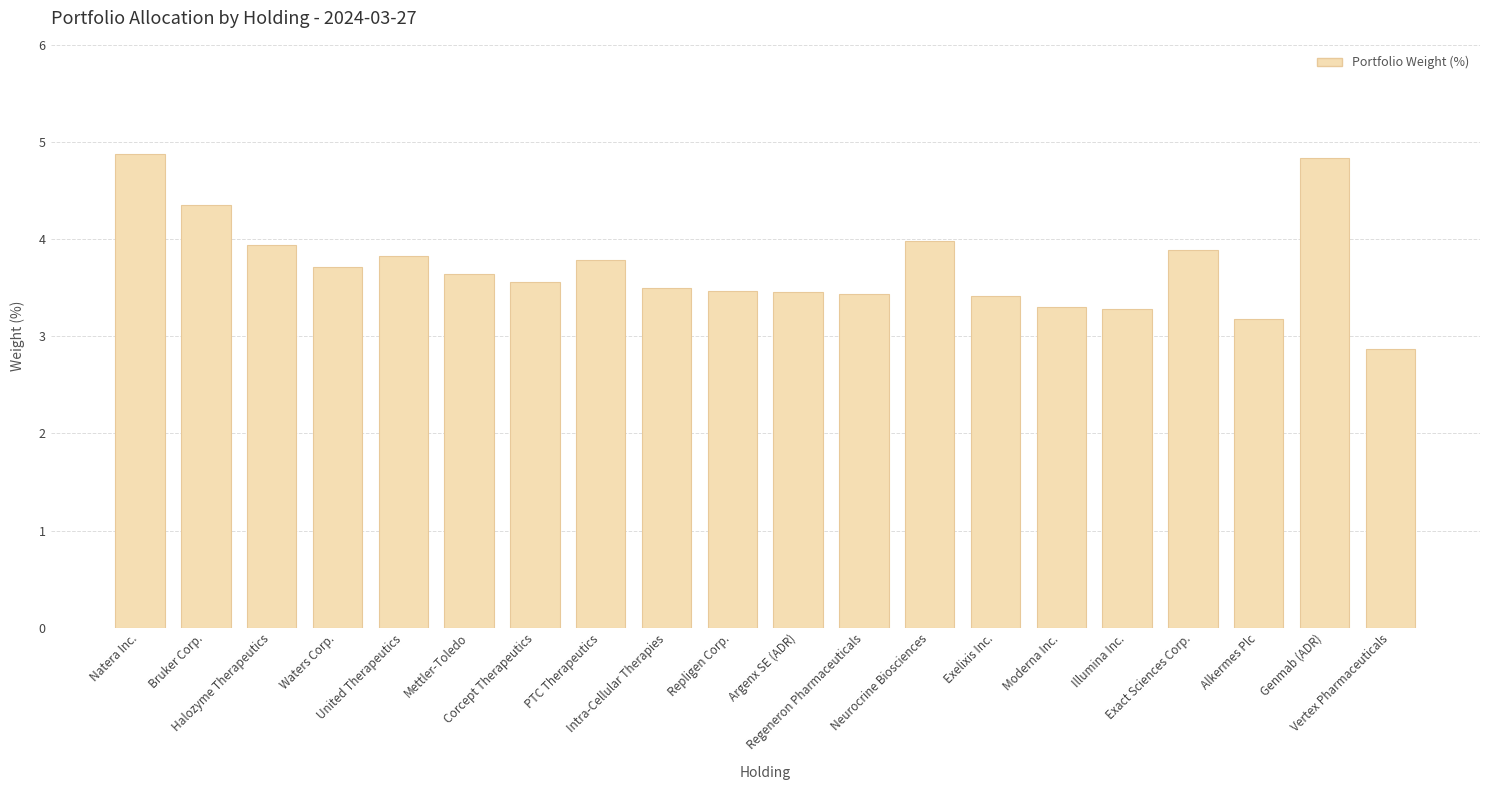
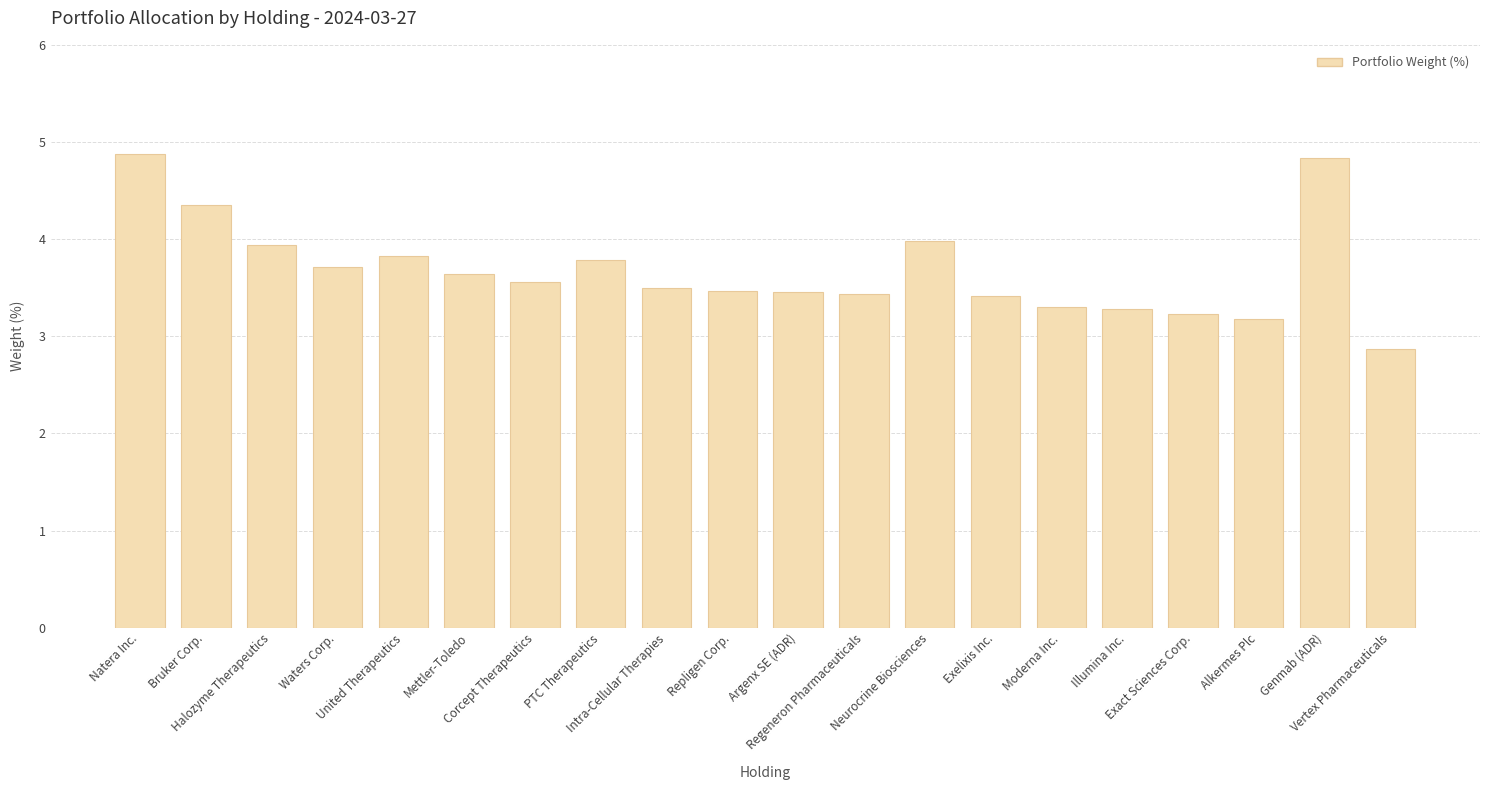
Exact Sciences Corp.: 3.9 -> 3.2
